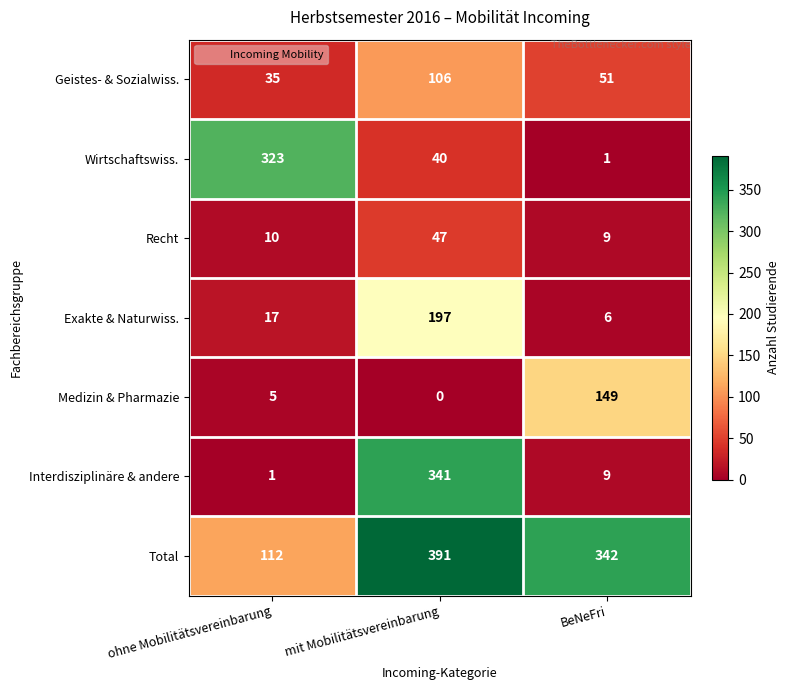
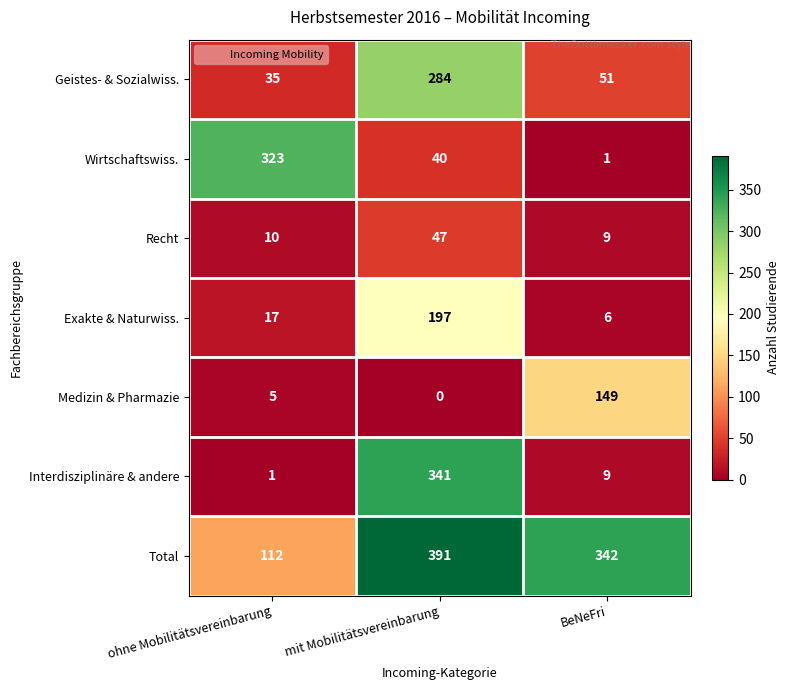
Geistes- & Sozialwiss., mit Mobilitätsvereinbarung: 106 -> 284
